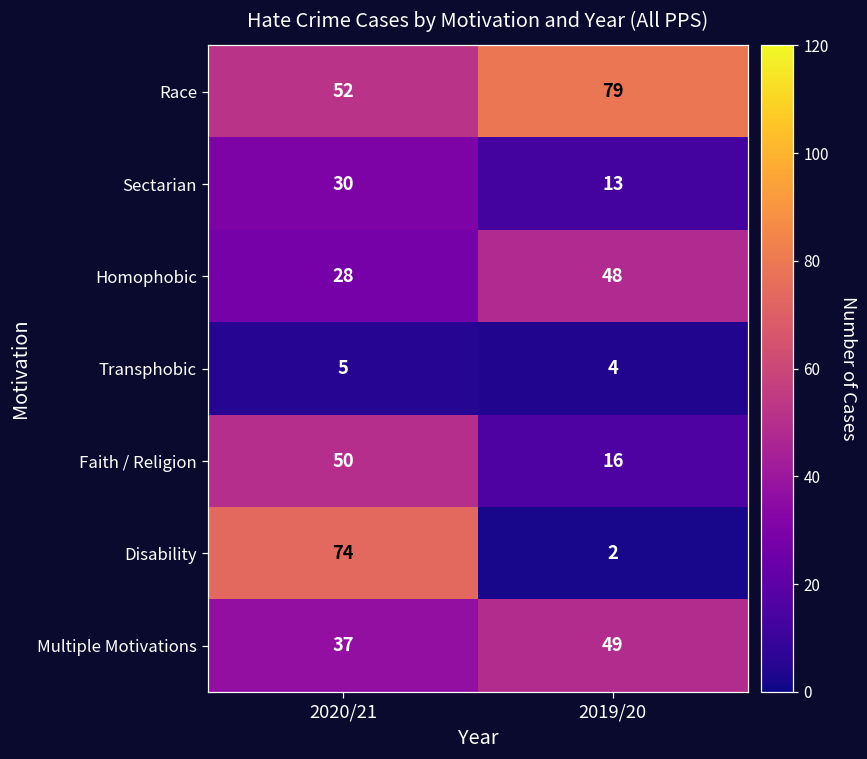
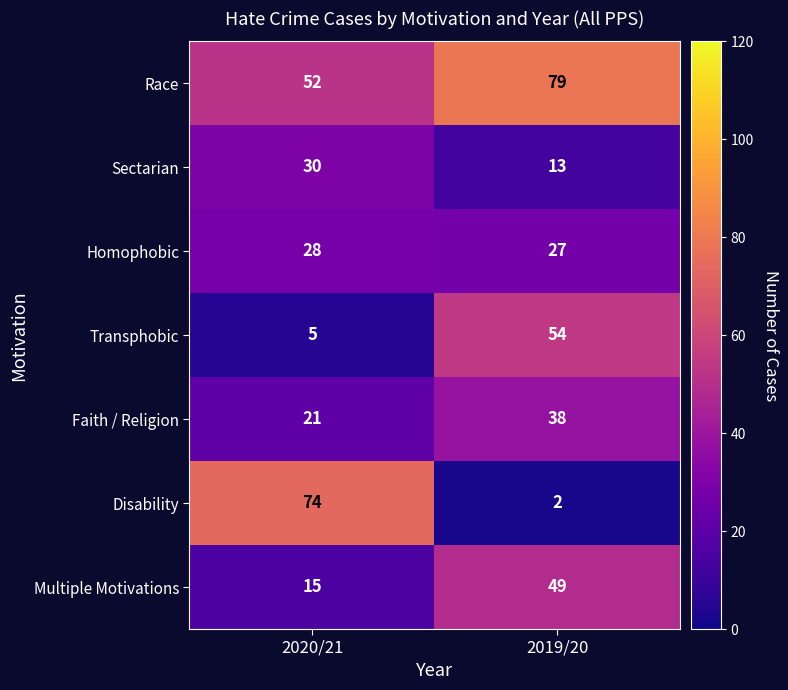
Homophobic, 2019/20: 48 -> 27
Transphobic, 2019/20: 4 -> 54
Faith / Religion, 2020/21: 50 -> 21
Faith / Religion, 2019/20: 16 -> 38
Multiple Motivations, 2020/21: 37 -> 15
